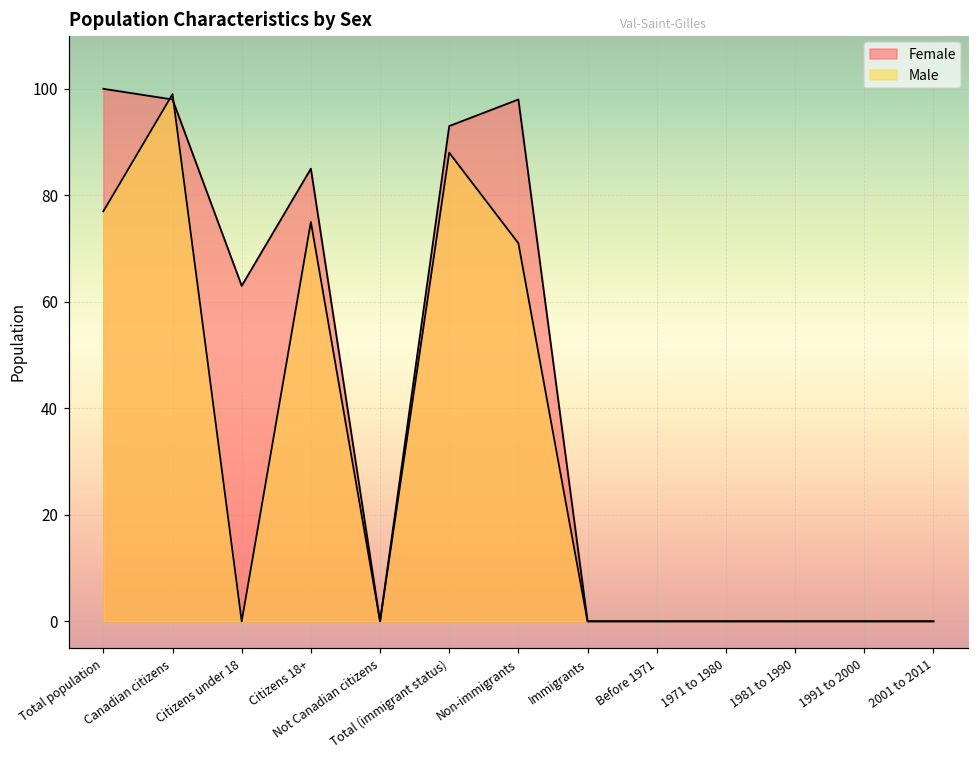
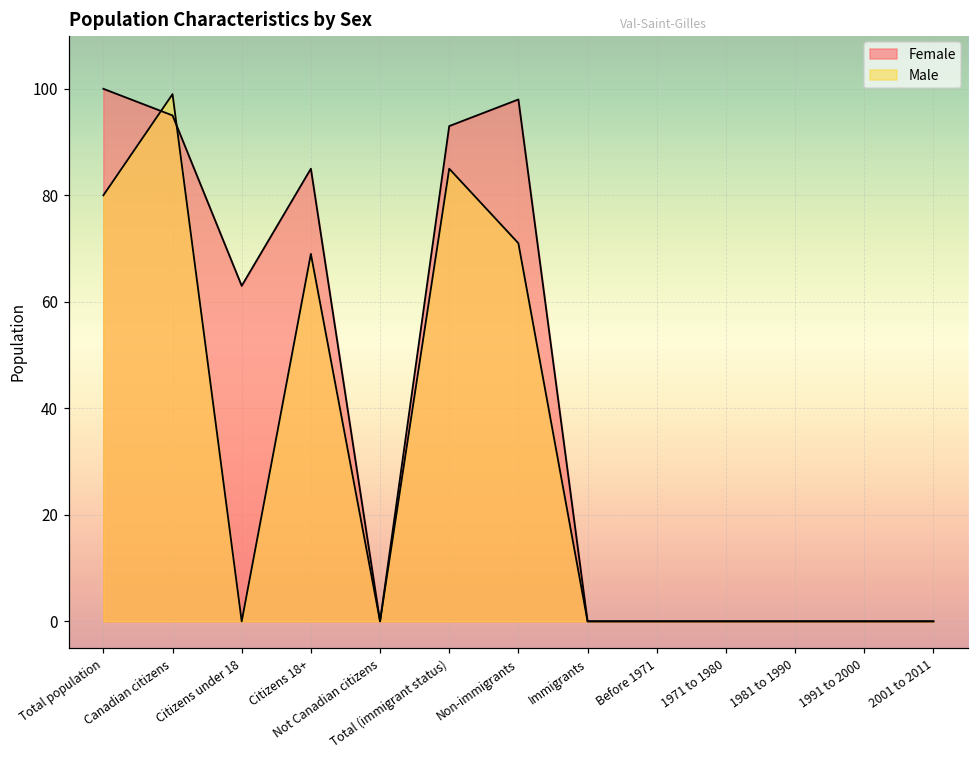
Male, Total population: 77 -> 80
Female, Canadian citizens: 98 -> 95
Male, Citizens 18+: 75 -> 69
Male, Total (immigrant status): 88 -> 85
